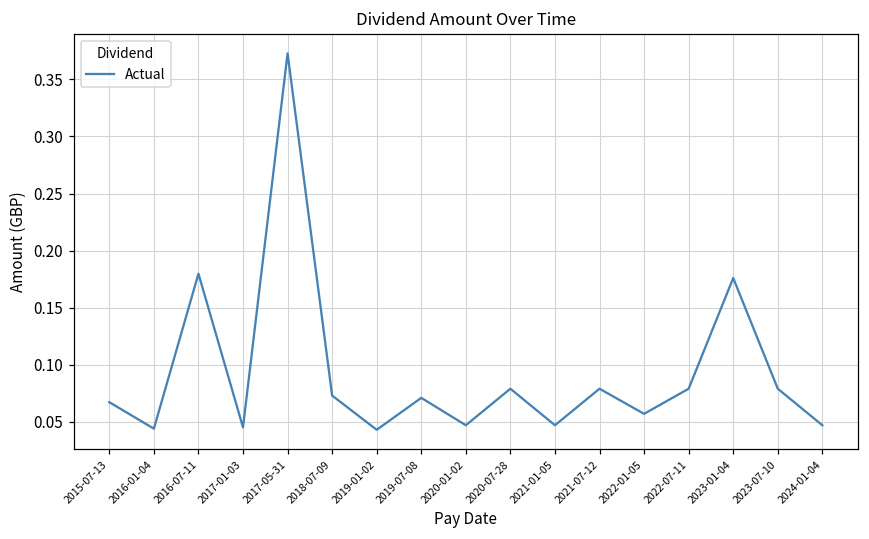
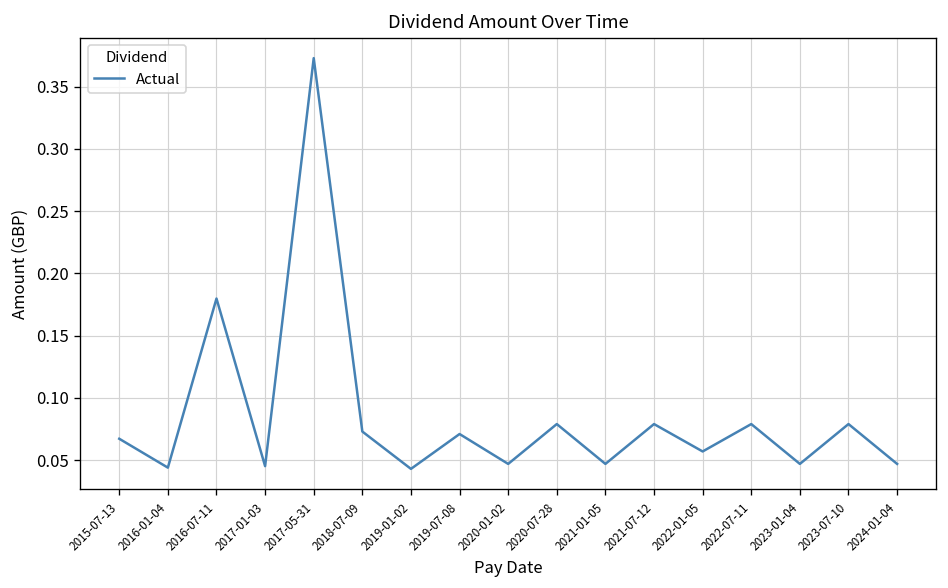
2023-01-04: 0.176 -> 0.047
